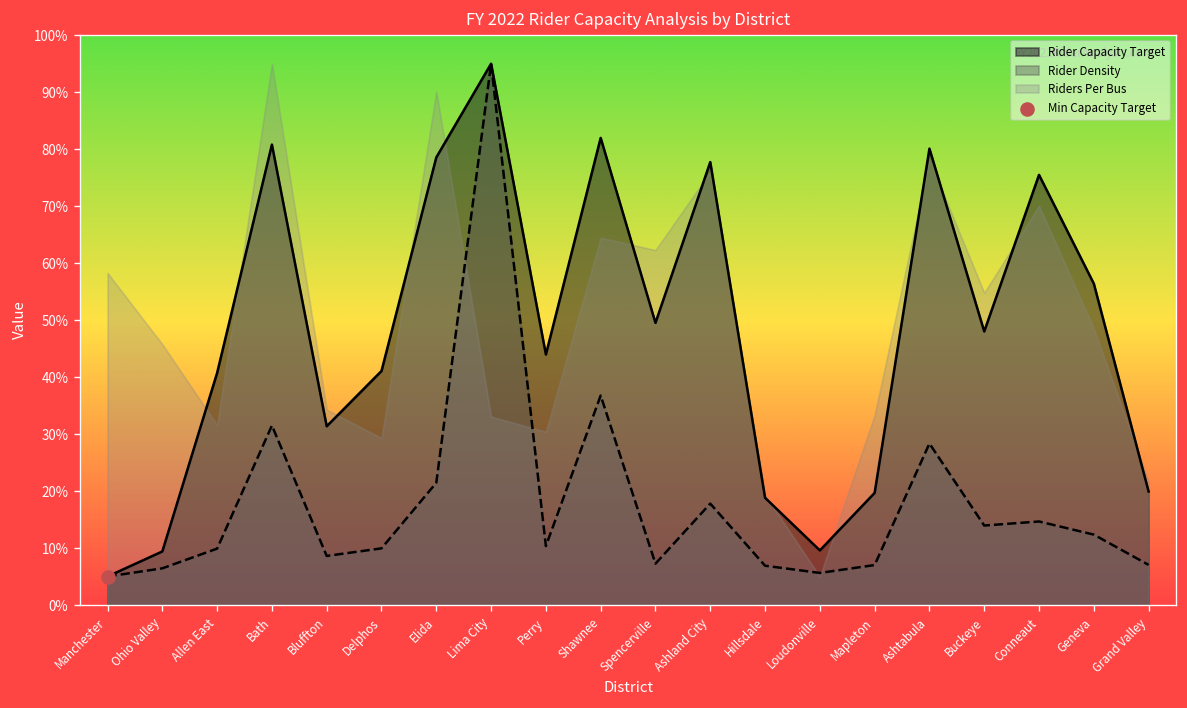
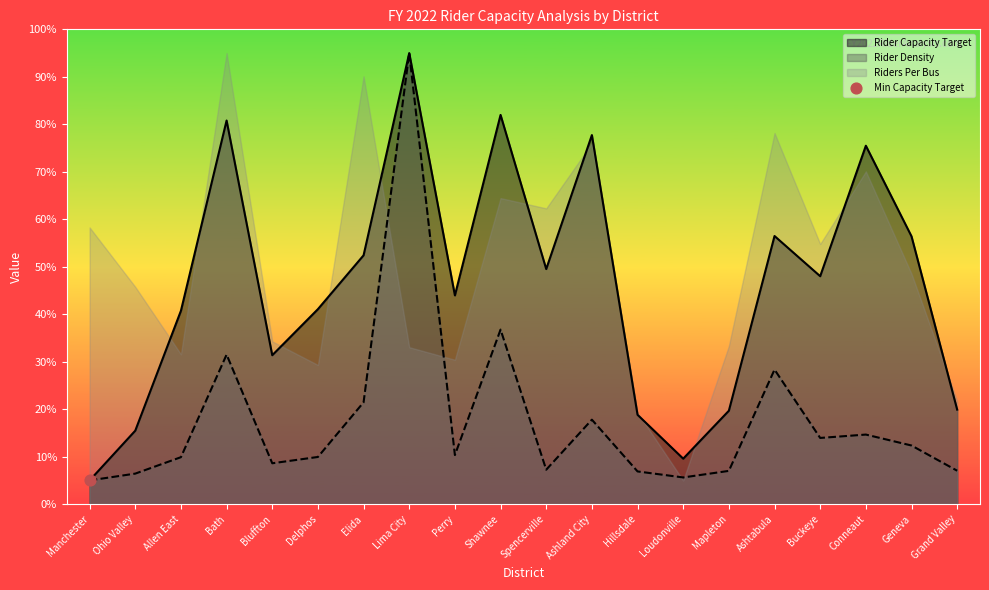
Rider Capacity Target, Ohio Valley: 9% -> 15%
Rider Capacity Target, Elida: 79% -> 52%
Rider Capacity Target, Ashtabula: 80% -> 56%
